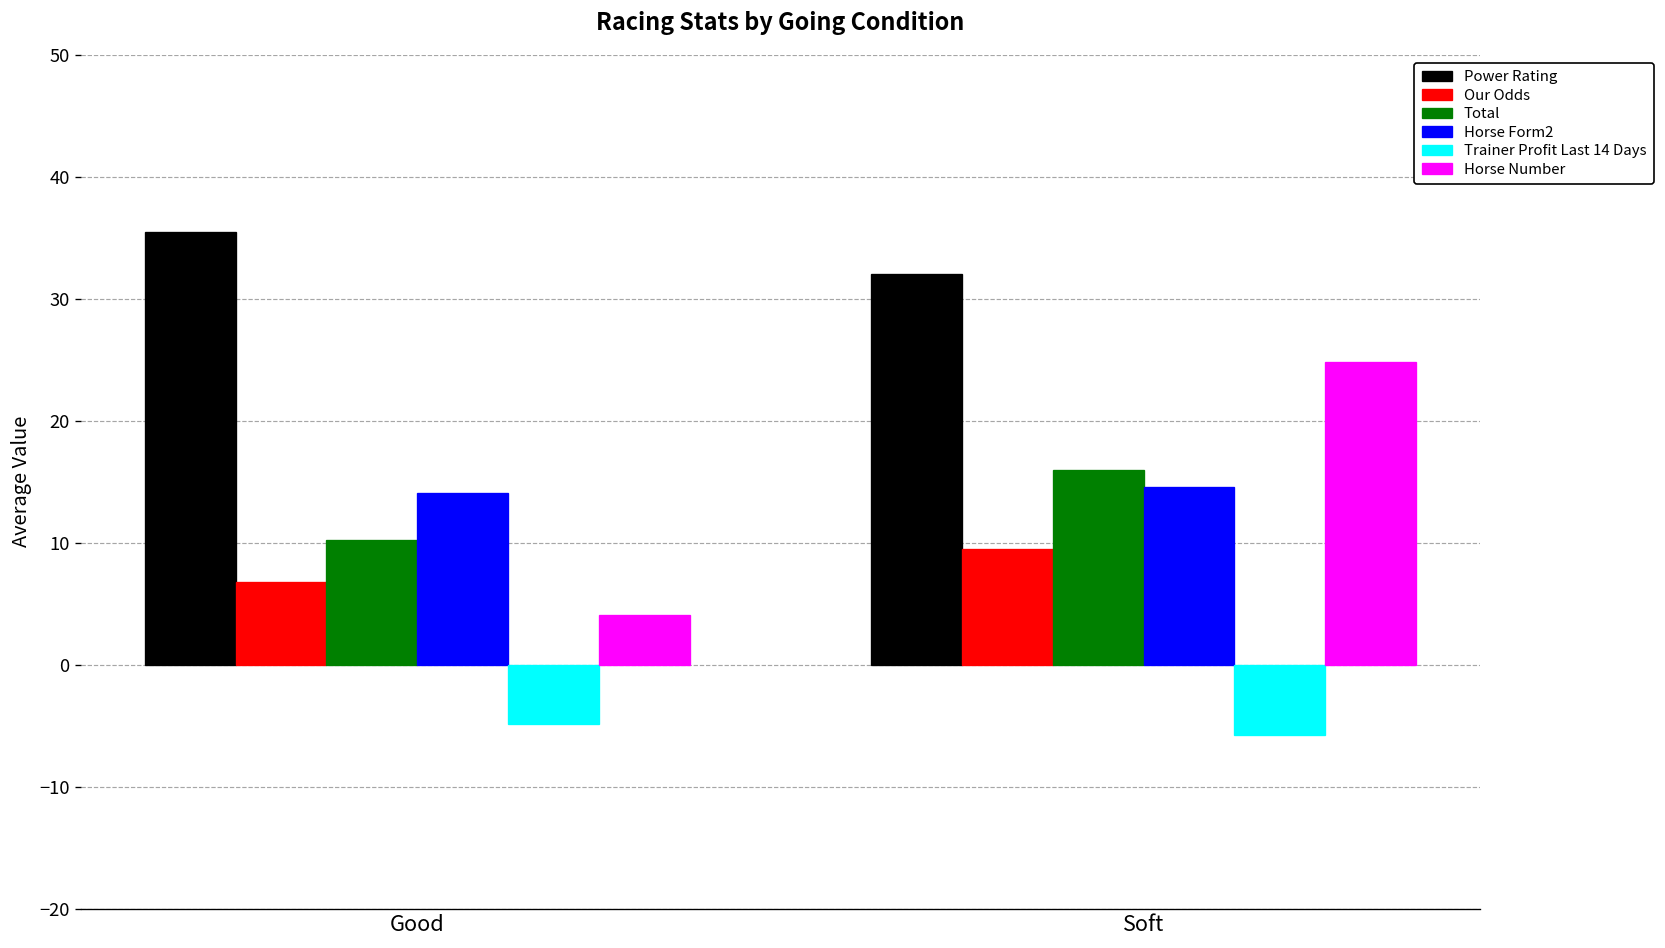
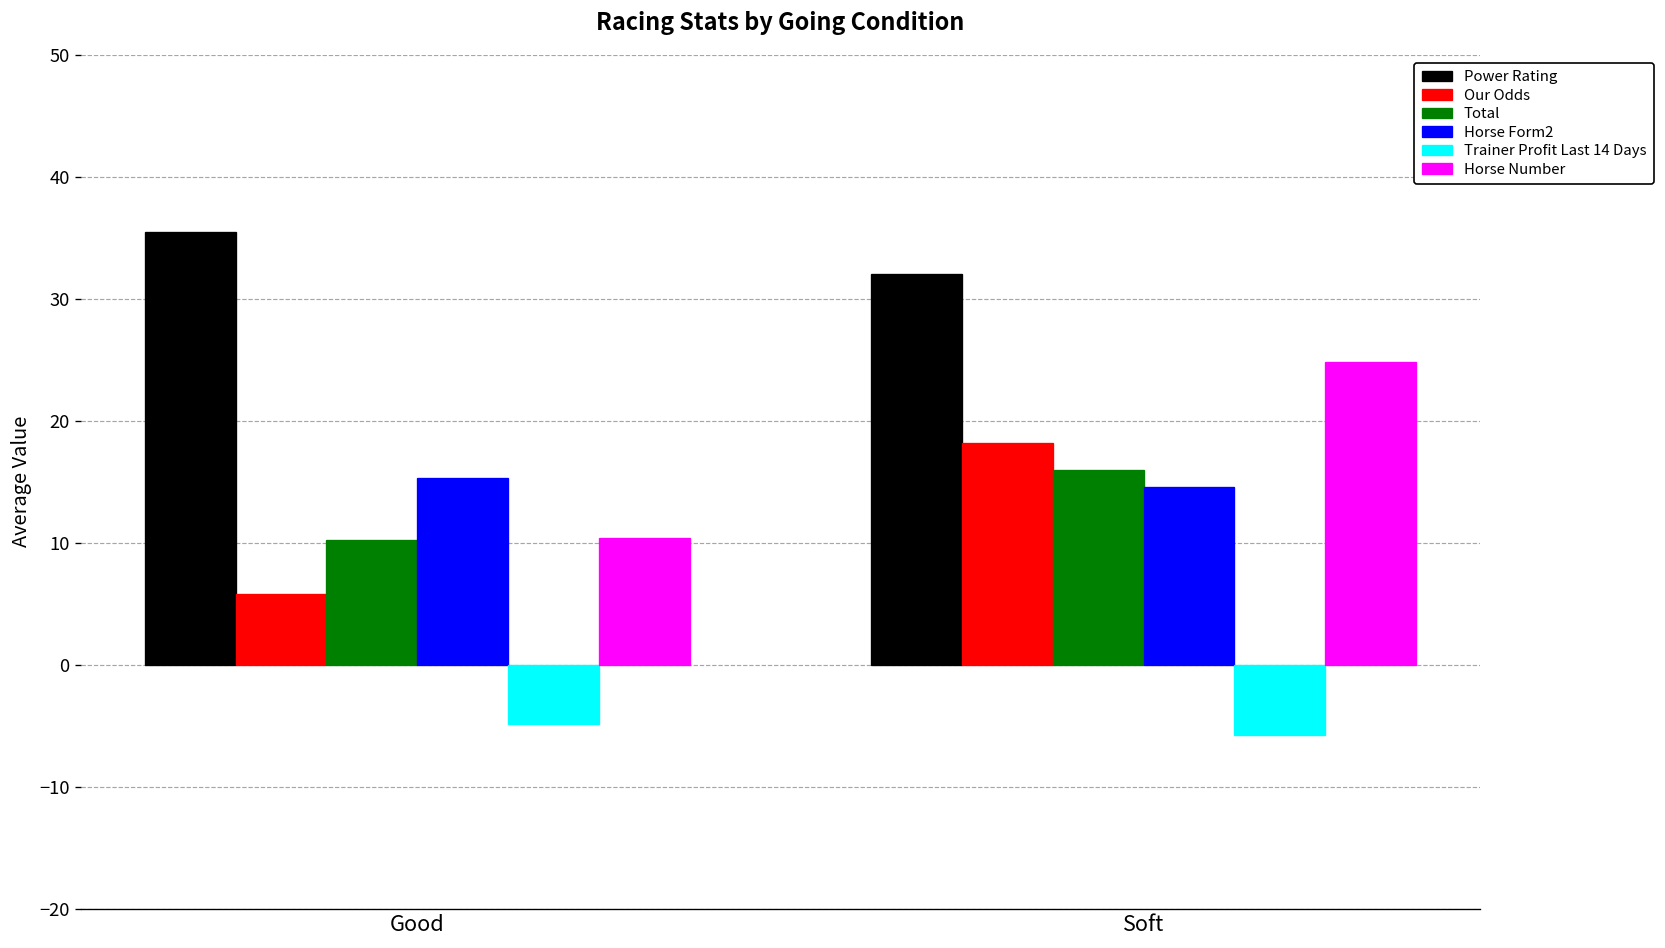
Our Odds, Good: 6.8 -> 5.8
Horse Form2, Good: 14.1 -> 15.3
Horse Number, Good: 4.1 -> 10.4
Our Odds, Soft: 9.5 -> 18.2
